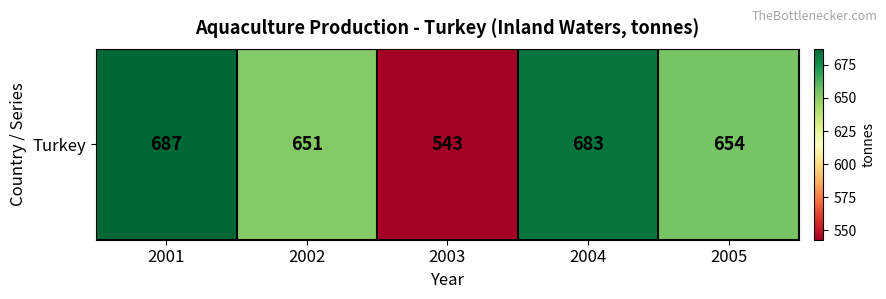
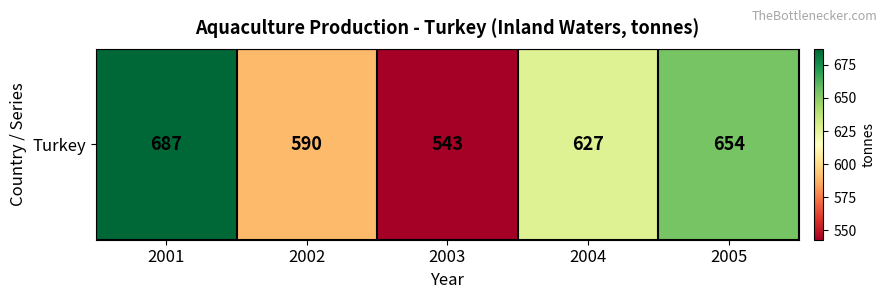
Turkey, 2002: 651 -> 590
Turkey, 2004: 683 -> 627
